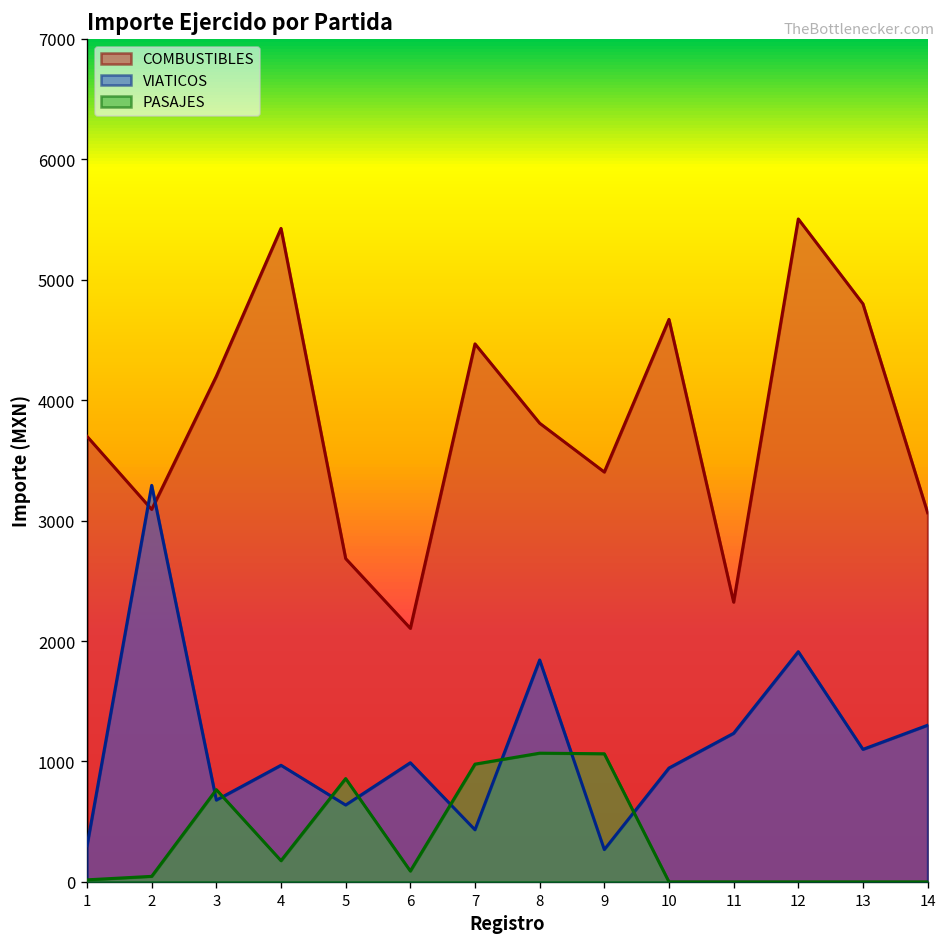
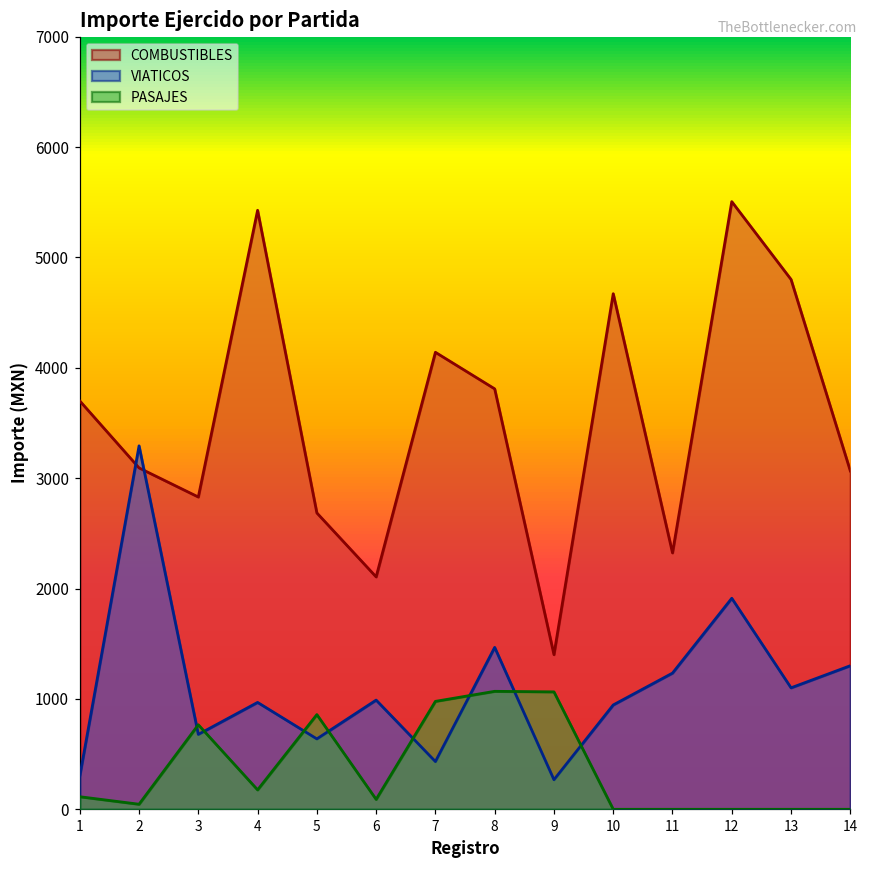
PASAJES, 1: 20 -> 110
COMBUSTIBLES, 3: 4200 -> 2830
COMBUSTIBLES, 7: 4470 -> 4140
VIATICOS, 8: 1840 -> 1470
COMBUSTIBLES, 9: 3400 -> 1400
